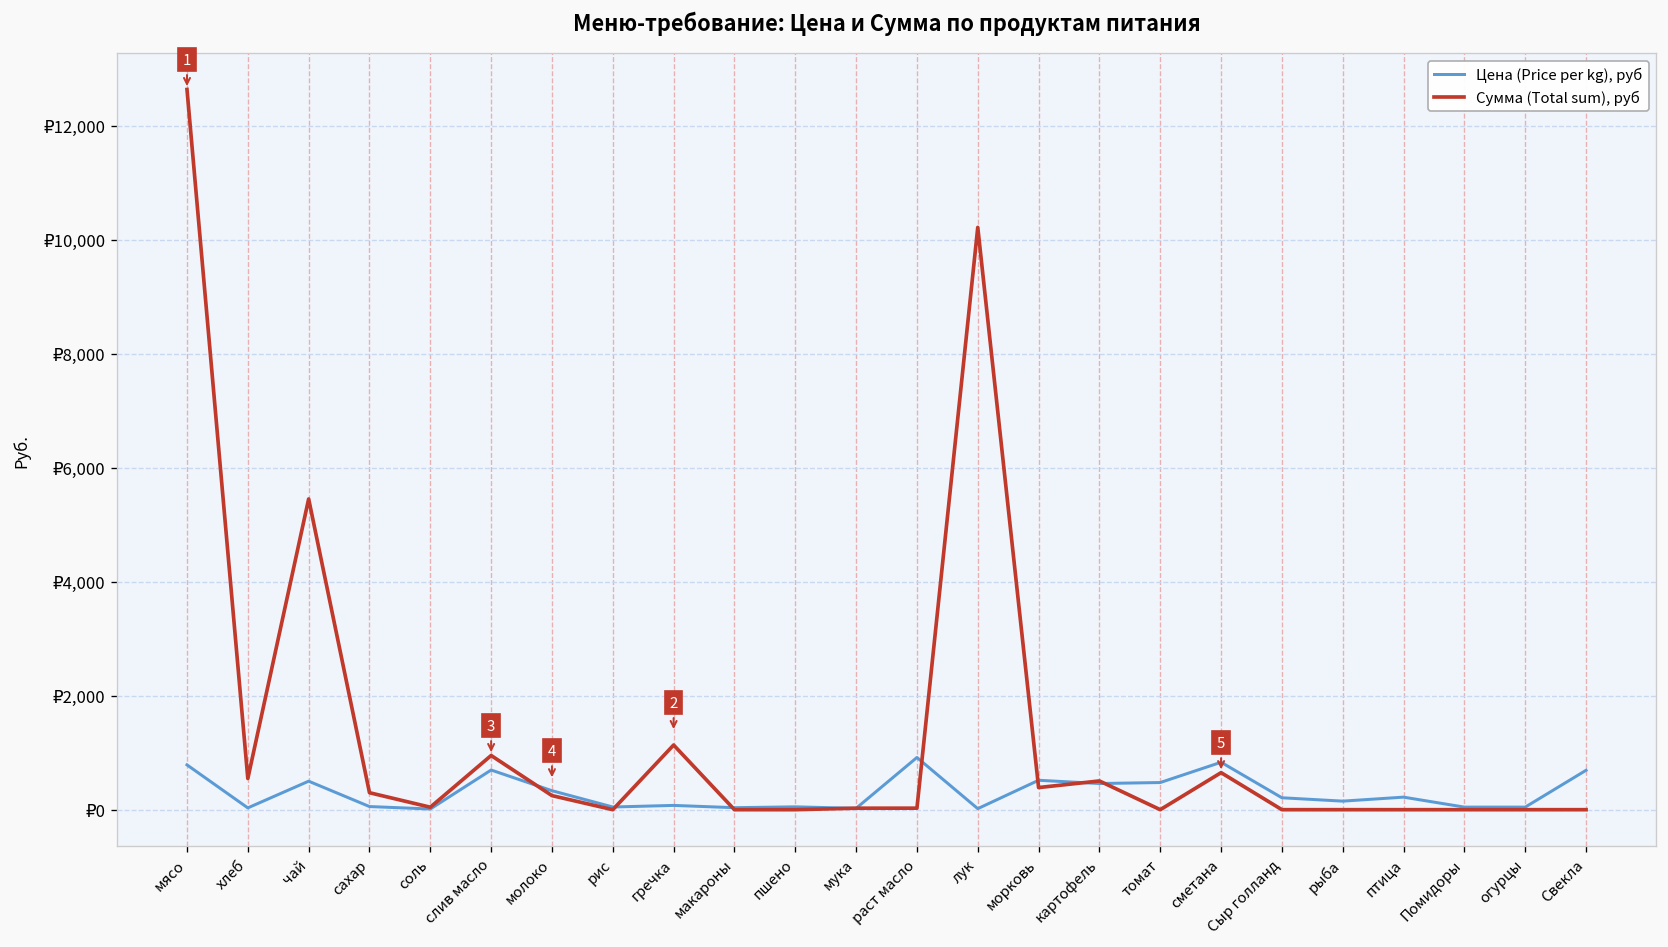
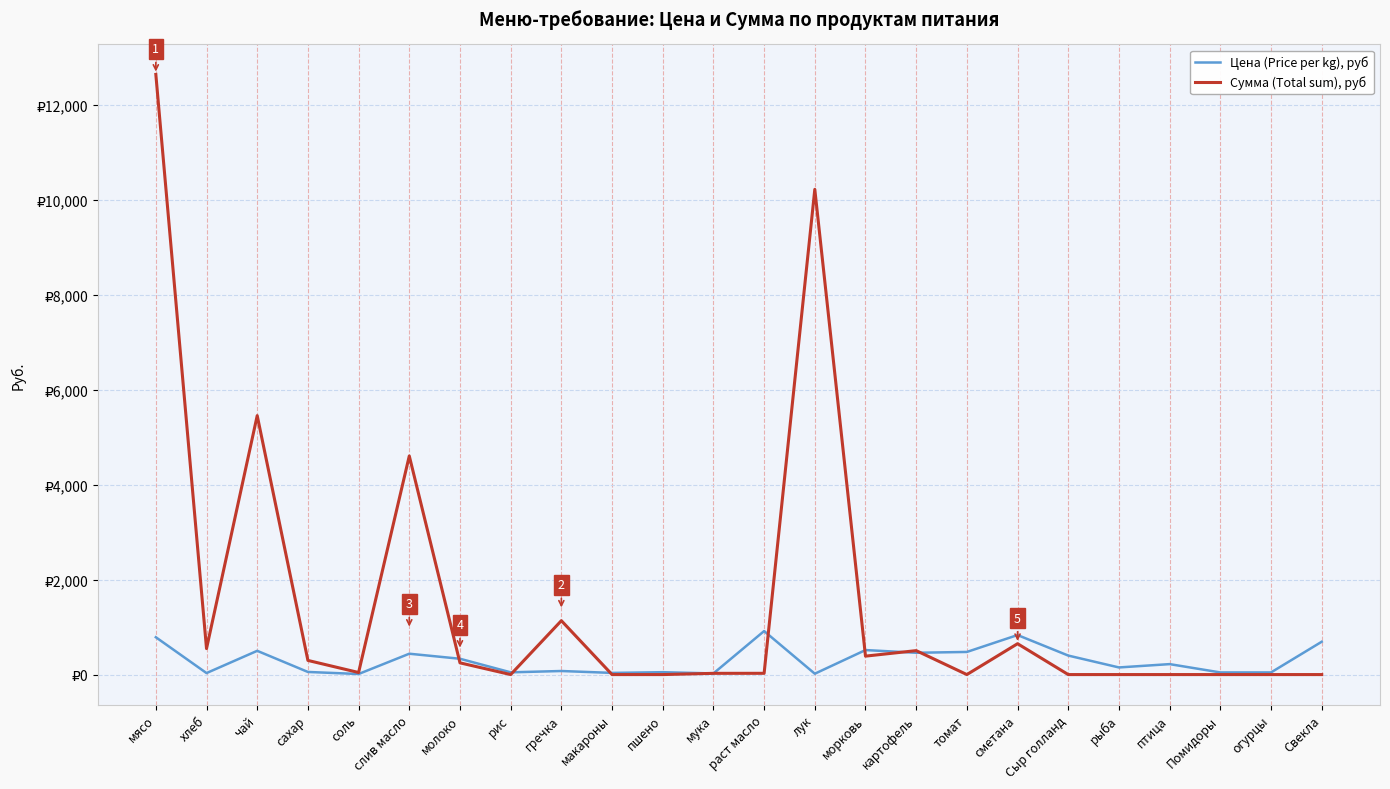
Цена (Price per kg), руб, слив масло: ₽700 -> ₽400
Сумма (Total sum), руб, слив масло: ₽1,000 -> ₽4,600
Цена (Price per kg), руб, Сыр голланд: ₽200 -> ₽400
